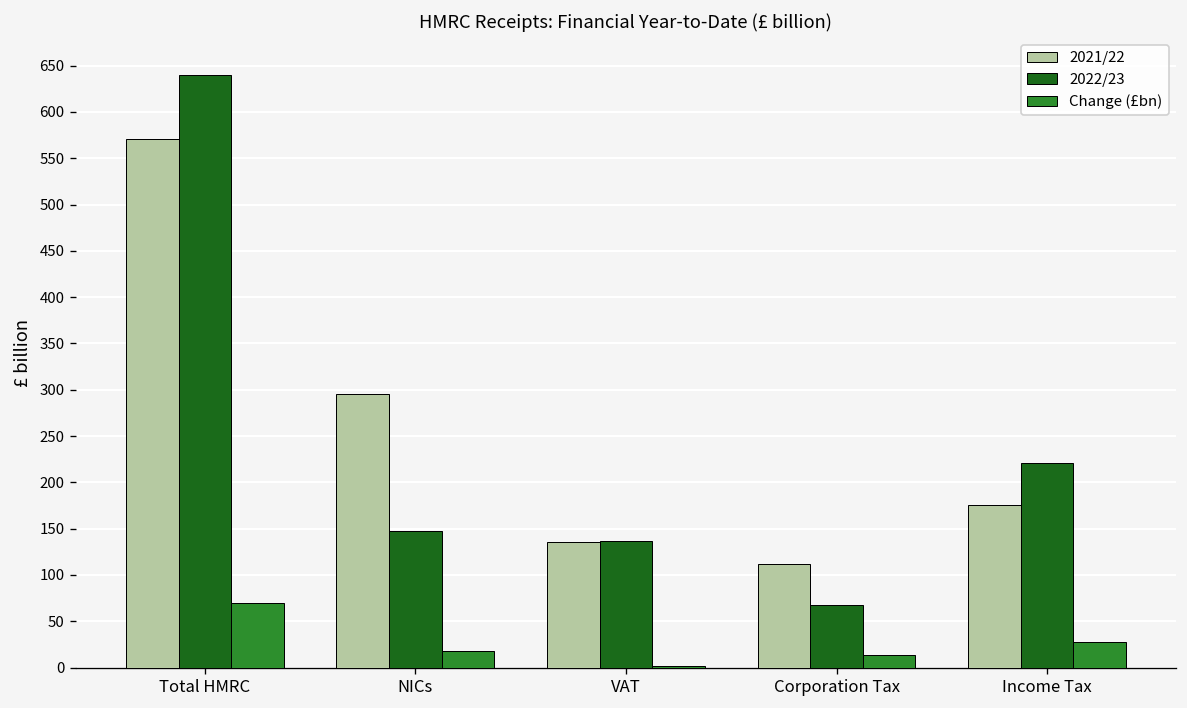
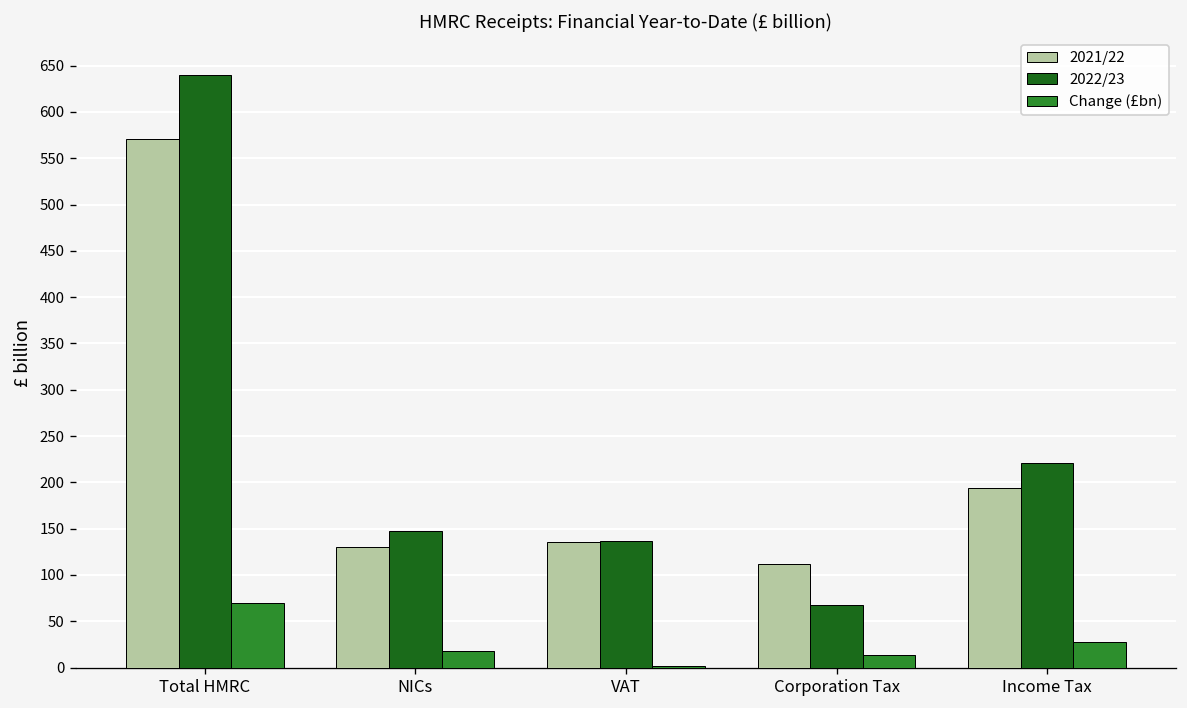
2021/22, NICs: 300 -> 130
2021/22, Income Tax: 180 -> 190
